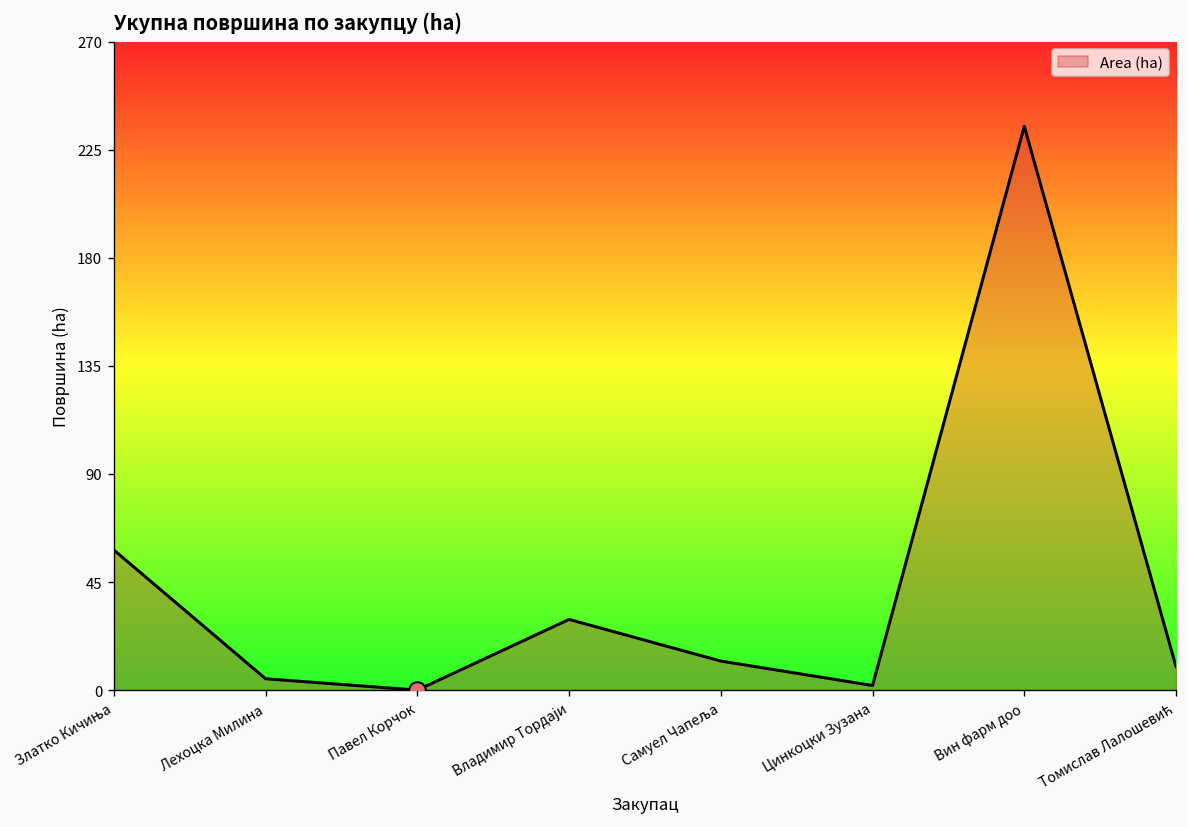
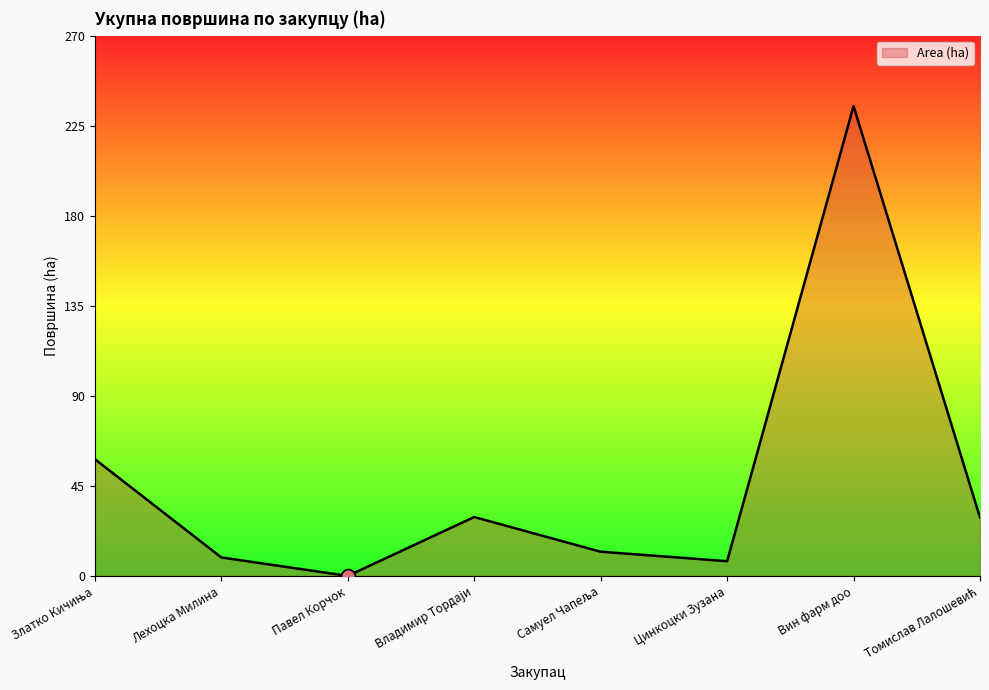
Area (ha), Лехоцка Милина: 5 -> 9
Area (ha), Цинкоцки Зузана: 2 -> 7
Area (ha), Томислав Лалошевић: 10 -> 29
